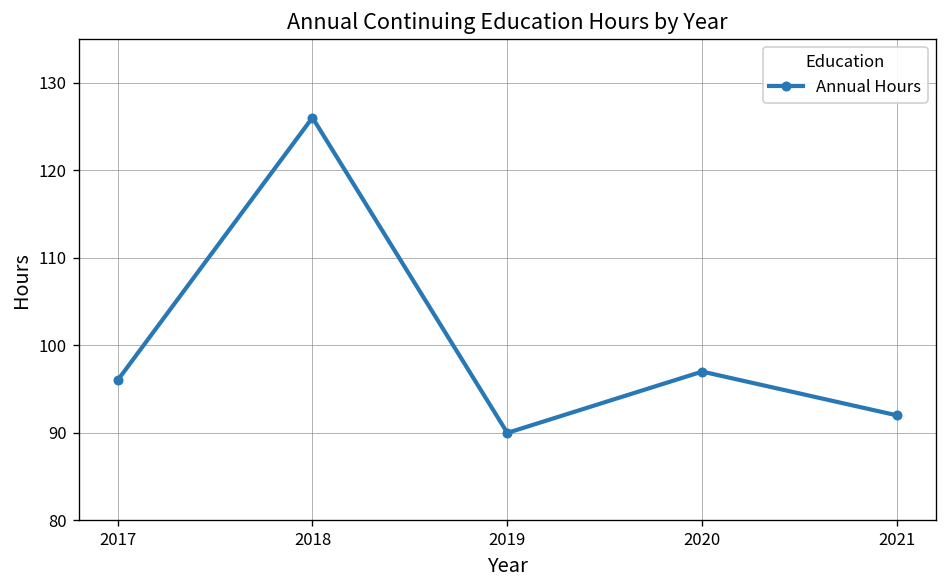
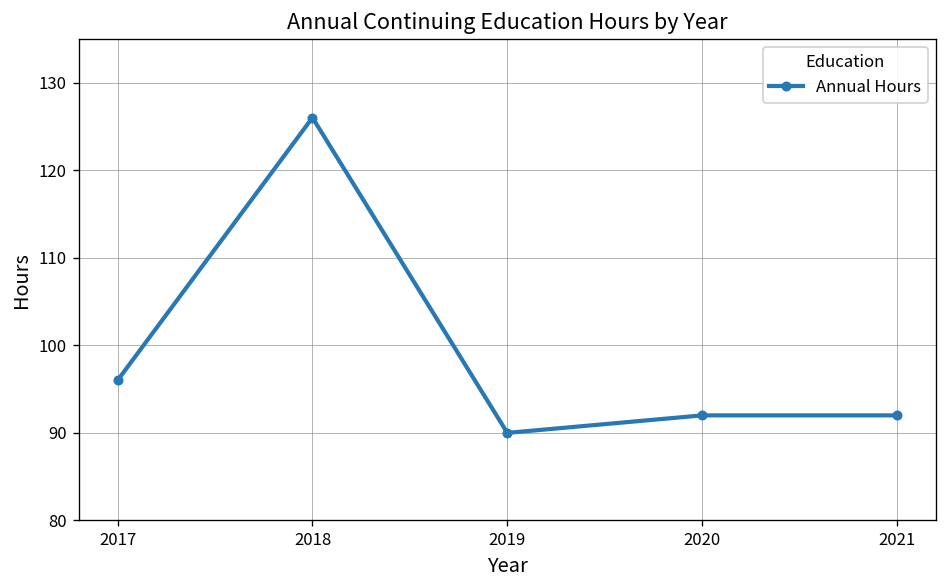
2020: 97 -> 92
